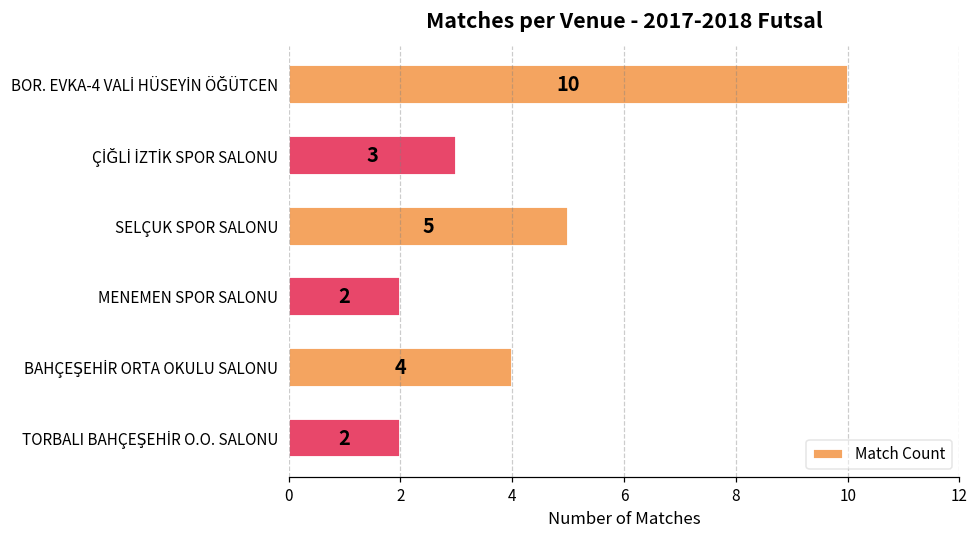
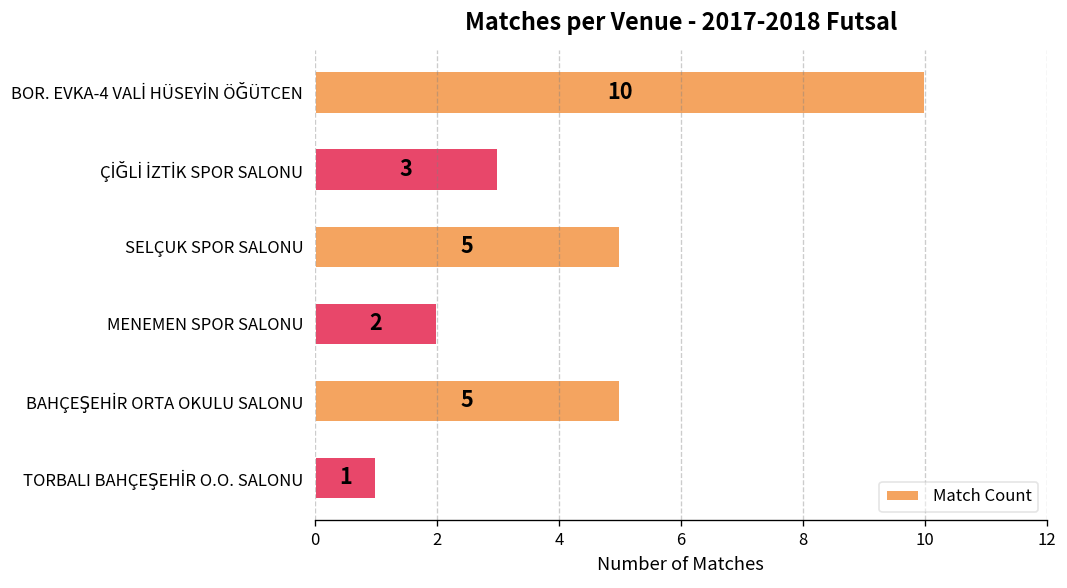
BAHÇEŞEHİR ORTA OKULU SALONU: 4 -> 5
TORBALI BAHÇEŞEHİR O.O. SALONU: 2 -> 1
